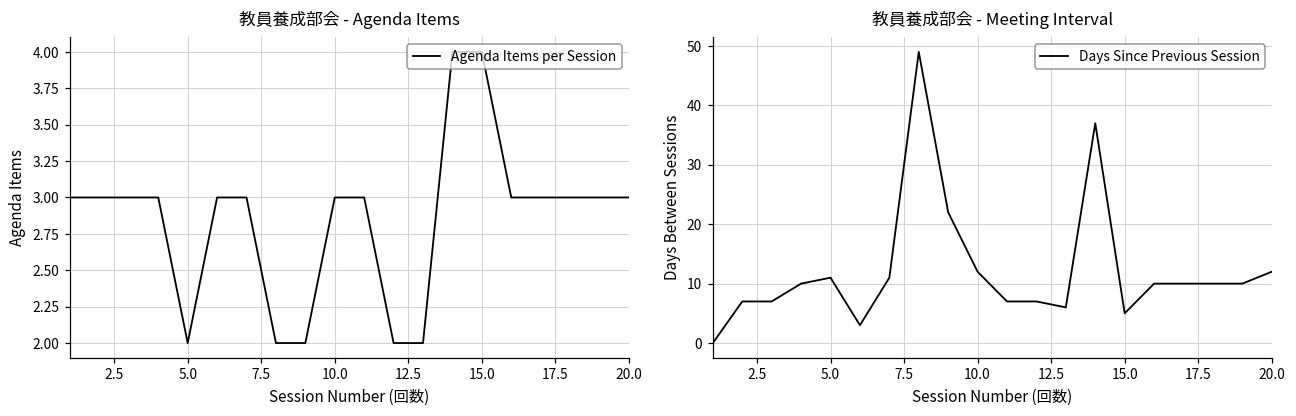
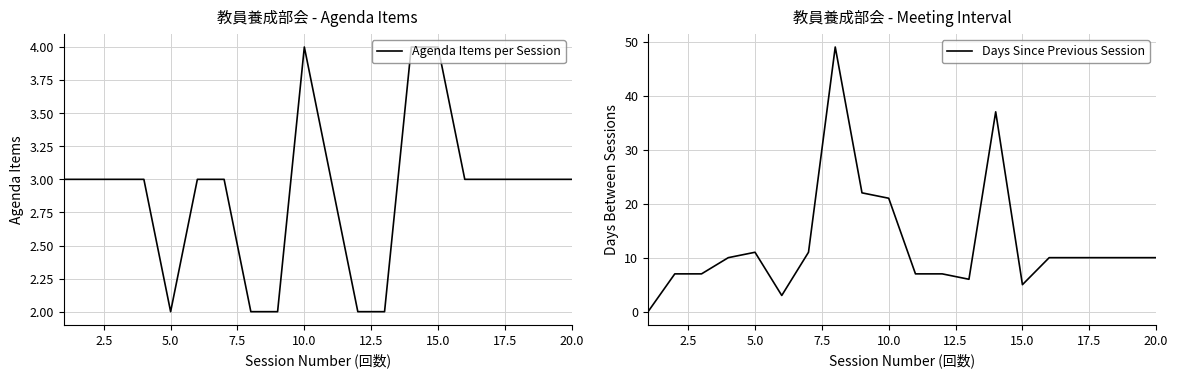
教員養成部会 - Agenda Items, 10.0: 3 -> 4
教員養成部会 - Meeting Interval, 10.0: 12 -> 21
教員養成部会 - Meeting Interval, 20.0: 12 -> 10
